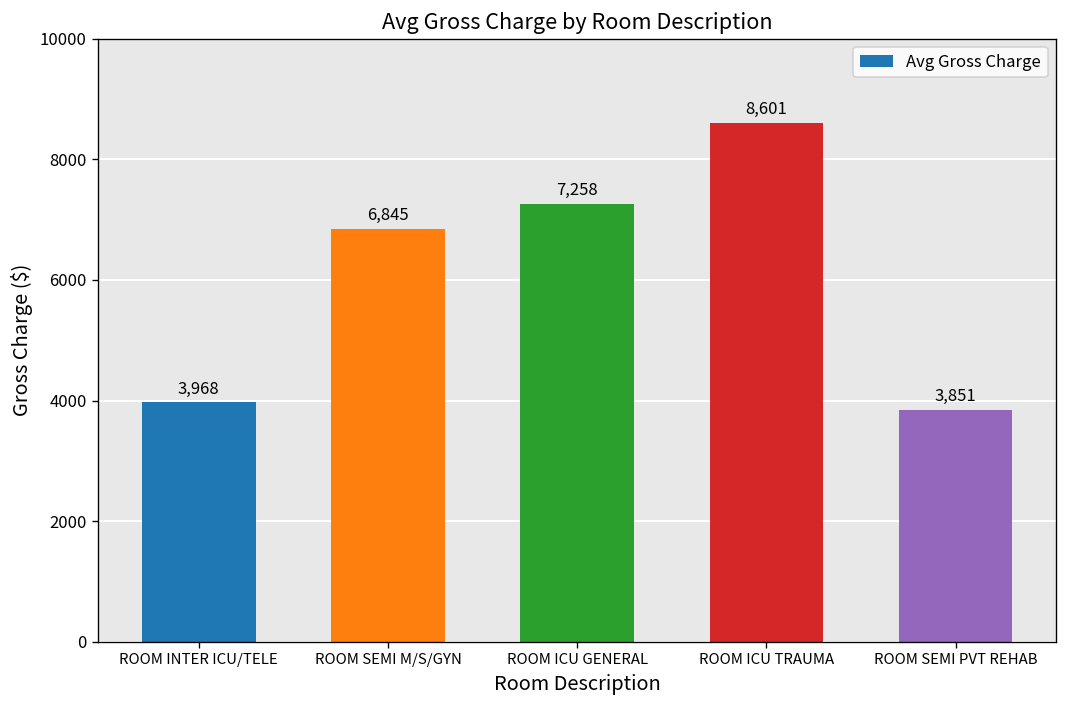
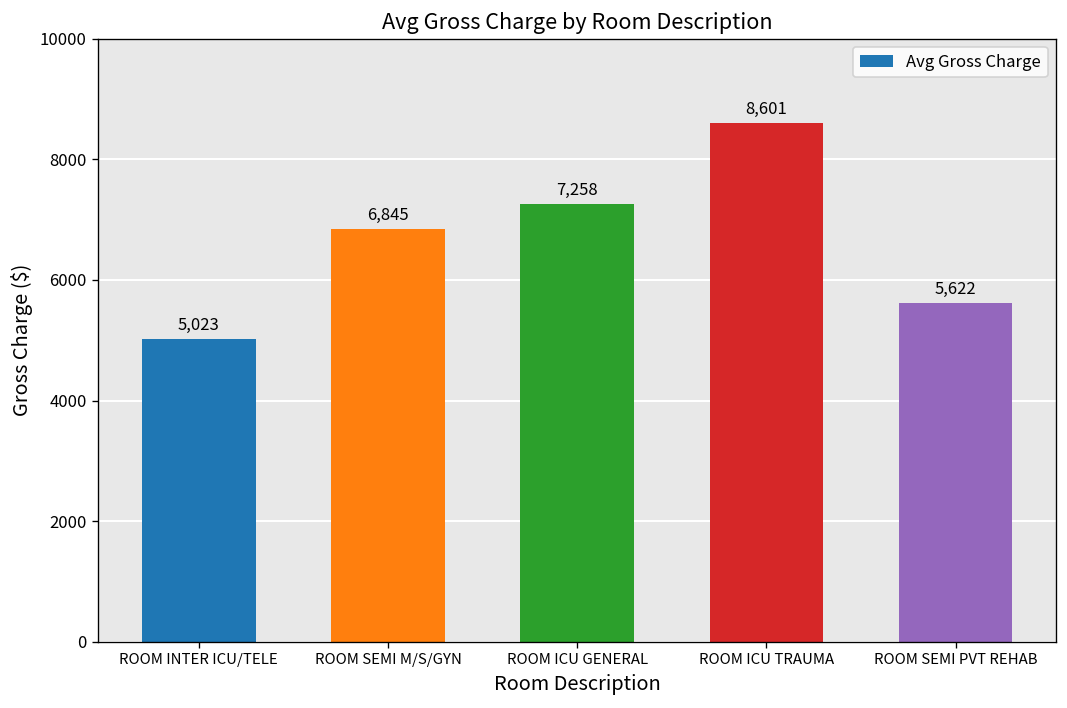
ROOM INTER ICU/TELE: 3,968 -> 5,023
ROOM SEMI PVT REHAB: 3,851 -> 5,622
